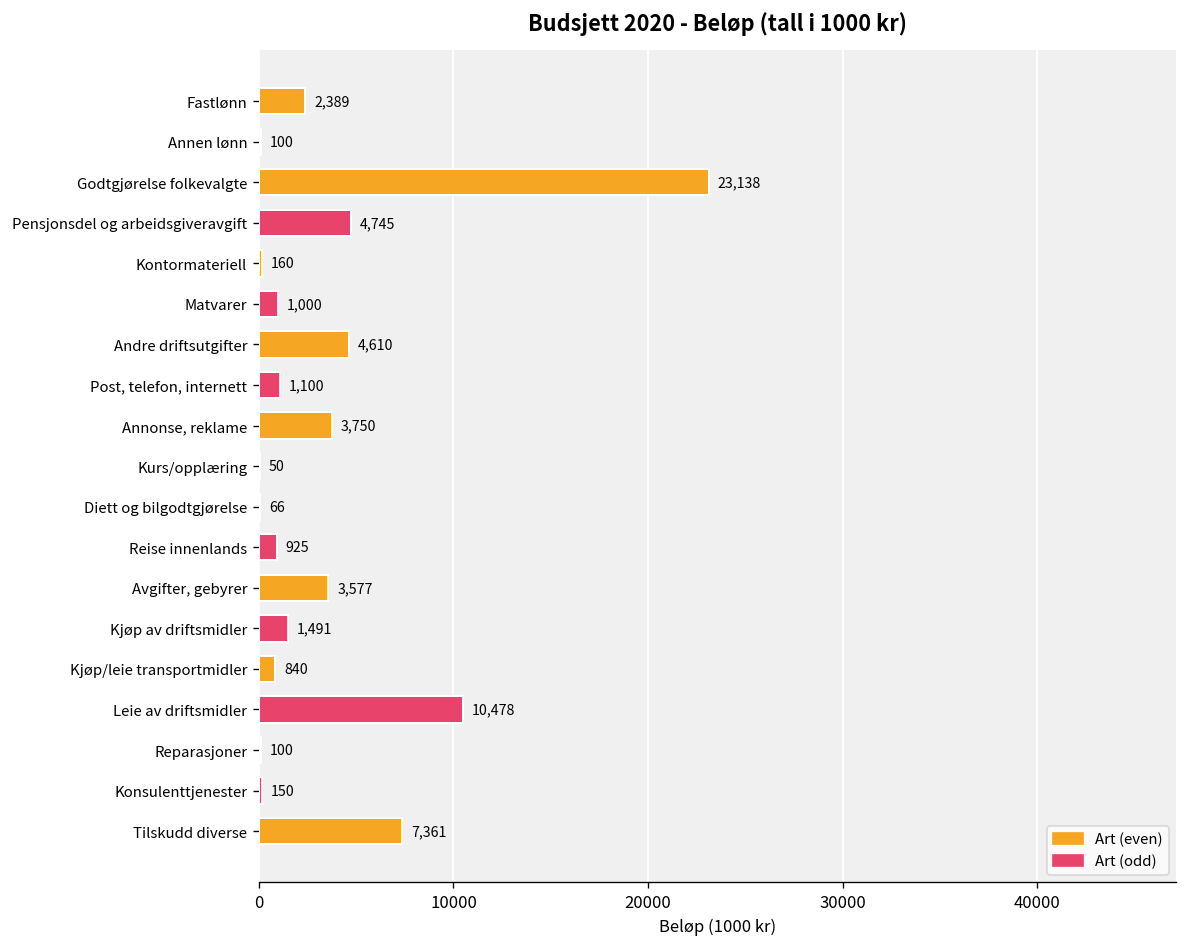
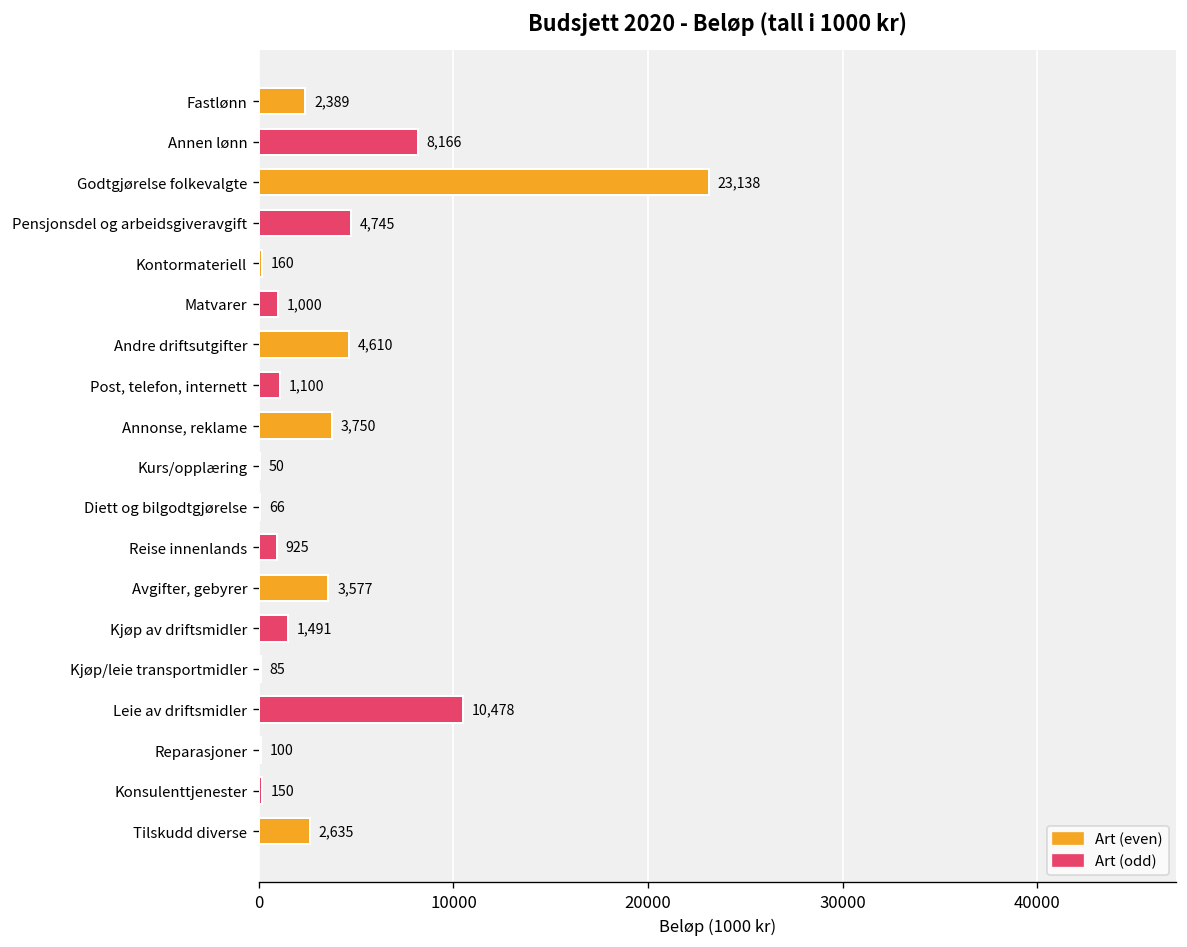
Annen lønn: 100 -> 8,166
Kjøp/leie transportmidler: 840 -> 85
Tilskudd diverse: 7,361 -> 2,635
